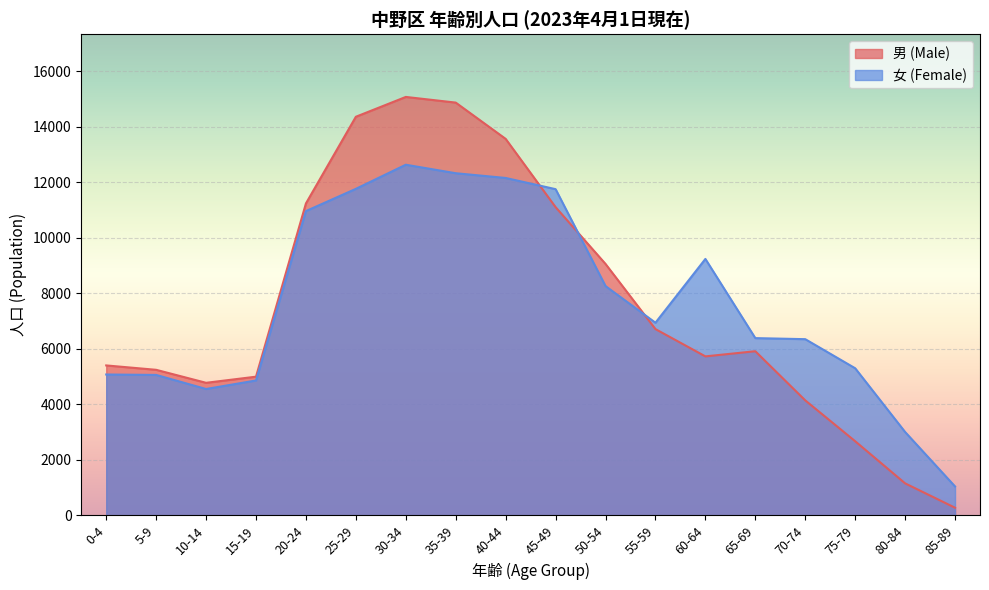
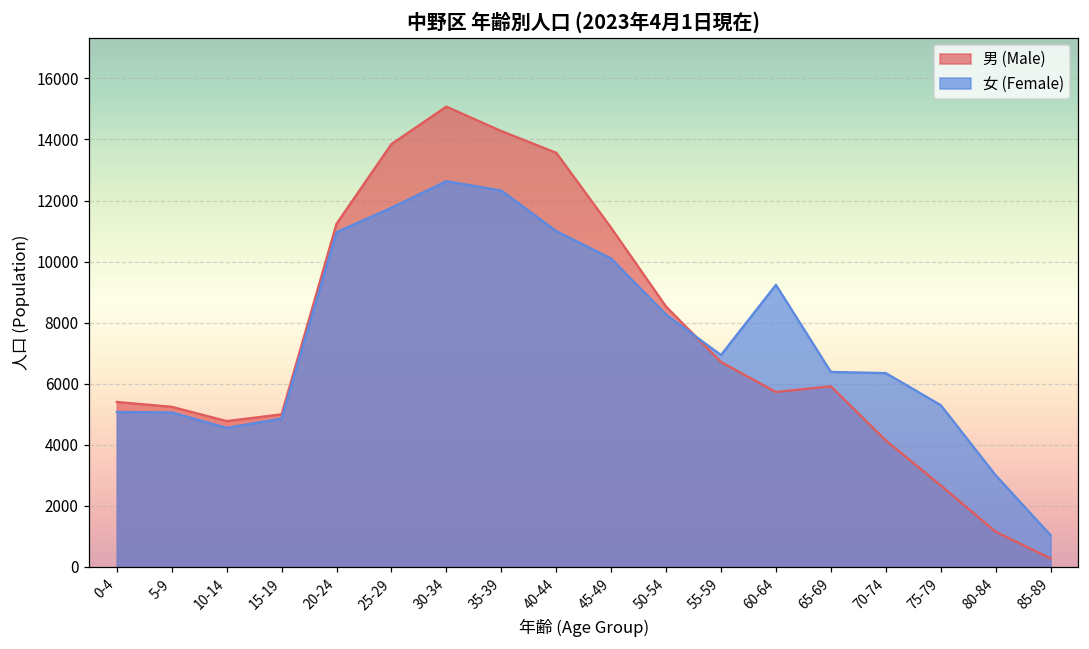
男 (Male), 25-29: 14400 -> 13800
男 (Male), 35-39: 14900 -> 14300
女 (Female), 40-44: 12200 -> 11000
女 (Female), 45-49: 11800 -> 10100
男 (Male), 50-54: 9100 -> 8500
